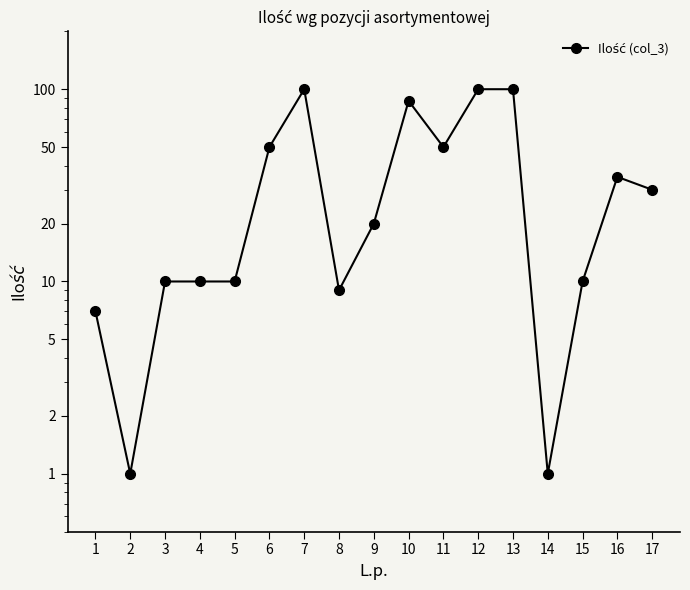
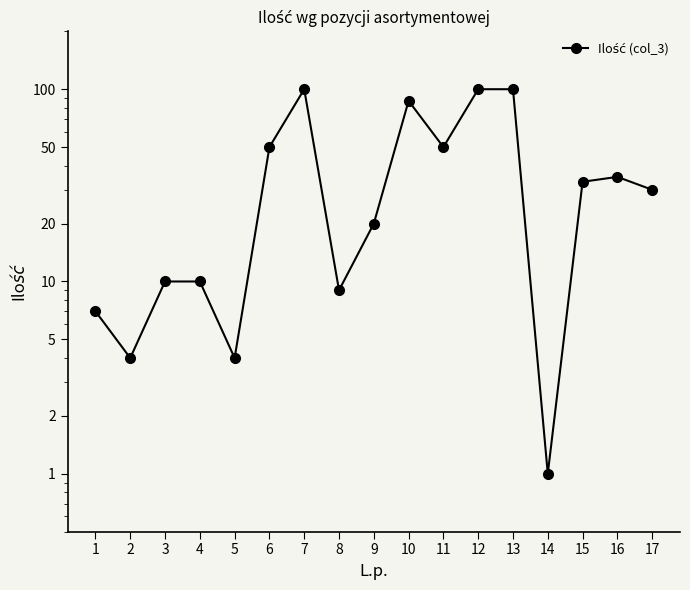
2: 1 -> 4
5: 10 -> 4
15: 10 -> 33
